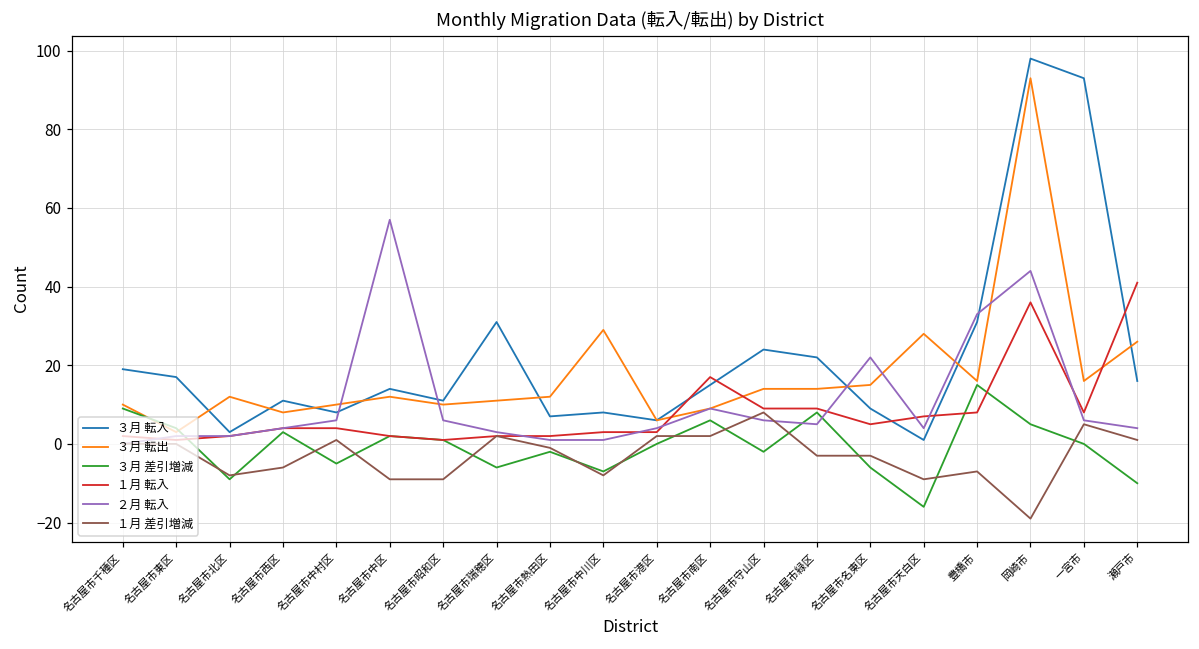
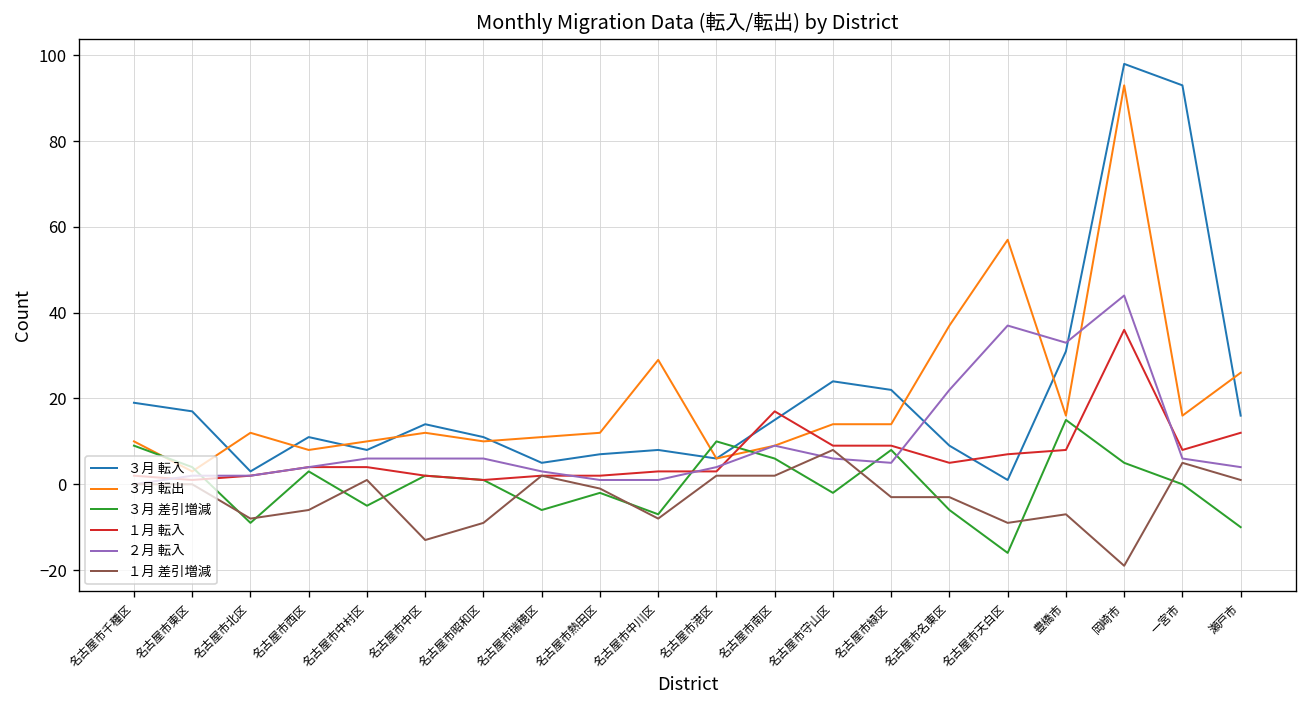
２月 転入, 名古屋市中区: 57 -> 6
１月 差引増減, 名古屋市中区: -9 -> -13
３月 転入, 名古屋市瑞穂区: 31 -> 5
３月 差引増減, 名古屋市港区: 0 -> 10
３月 転出, 名古屋市名東区: 15 -> 37
３月 転出, 名古屋市天白区: 28 -> 57
２月 転入, 名古屋市天白区: 4 -> 37
１月 転入, 瀬戸市: 41 -> 12
